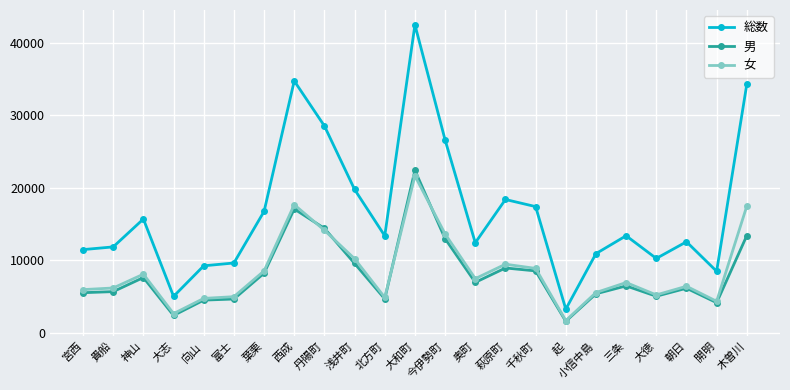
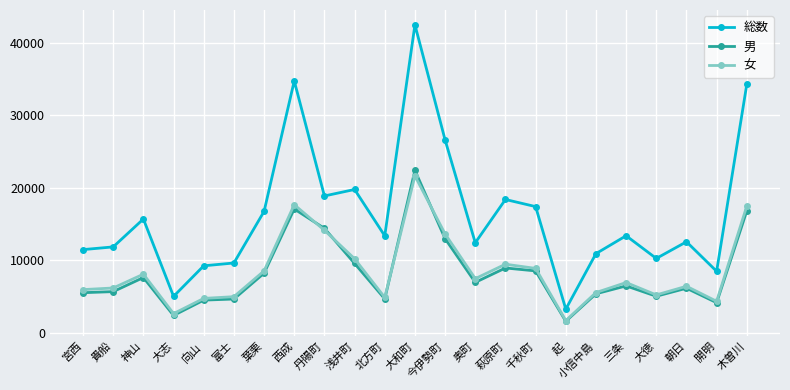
総数, 丹陽町: 29000 -> 19000
男, 木曽川: 13000 -> 17000
